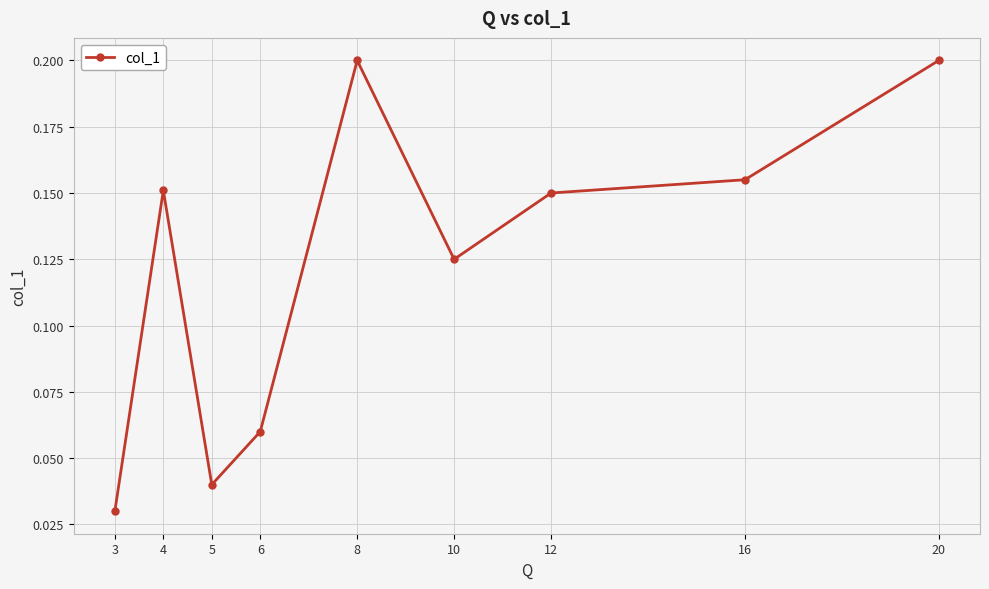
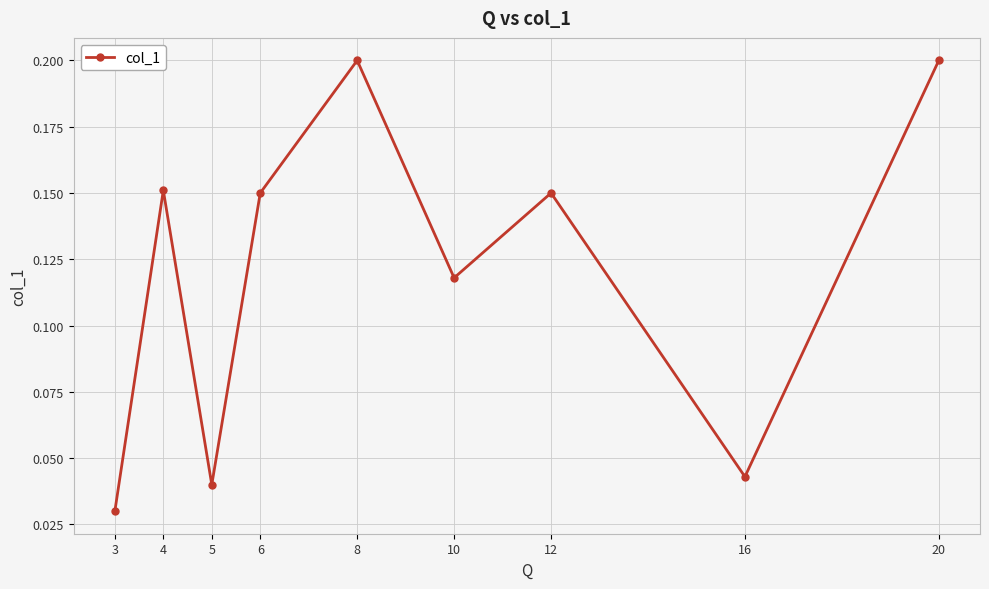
6: 0.06 -> 0.15
10: 0.125 -> 0.118
16: 0.155 -> 0.043
